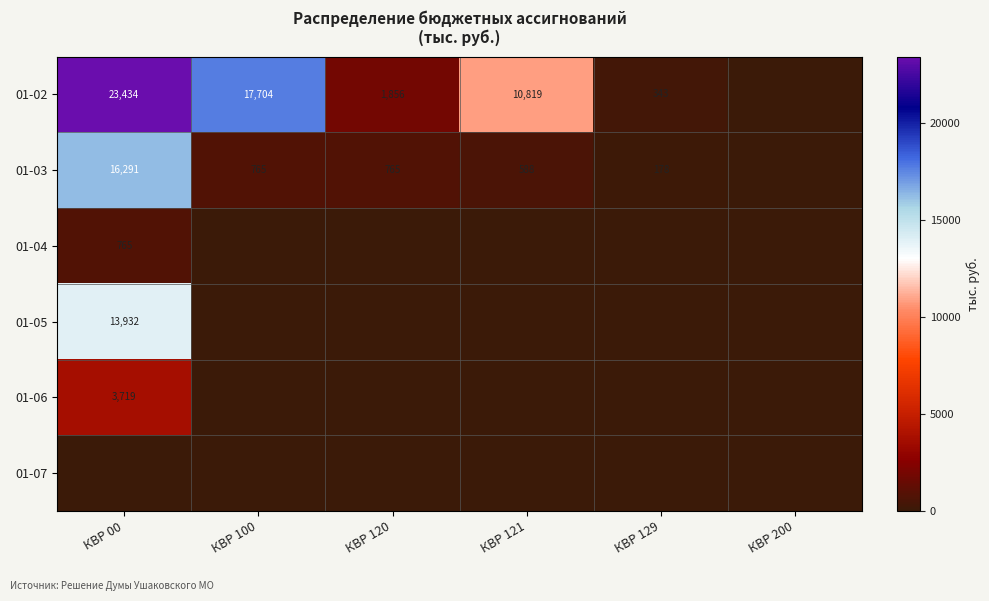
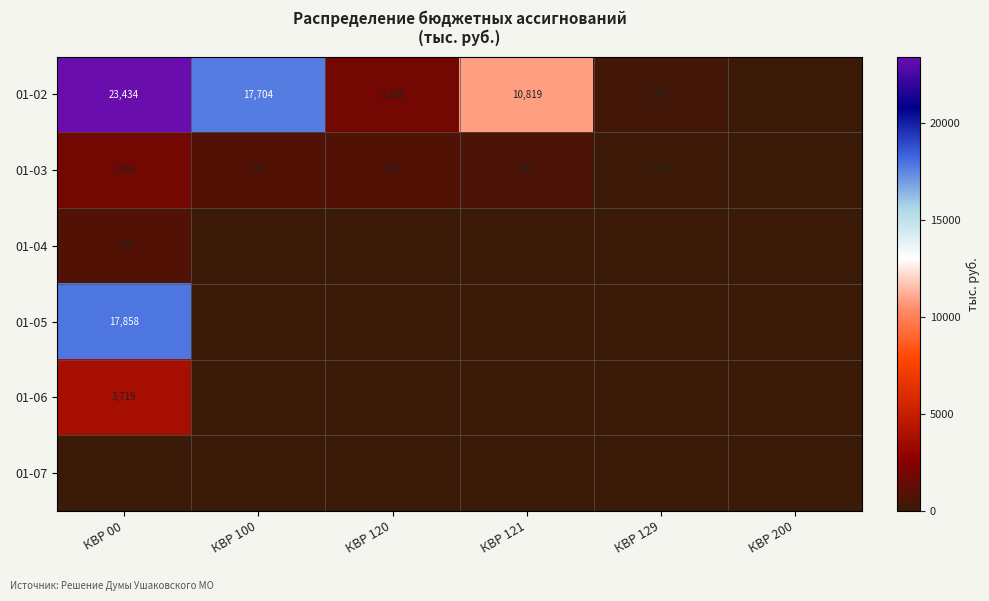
01-03, КВР 00: 16,291 -> 1,856
01-05, КВР 00: 13,932 -> 17,858
